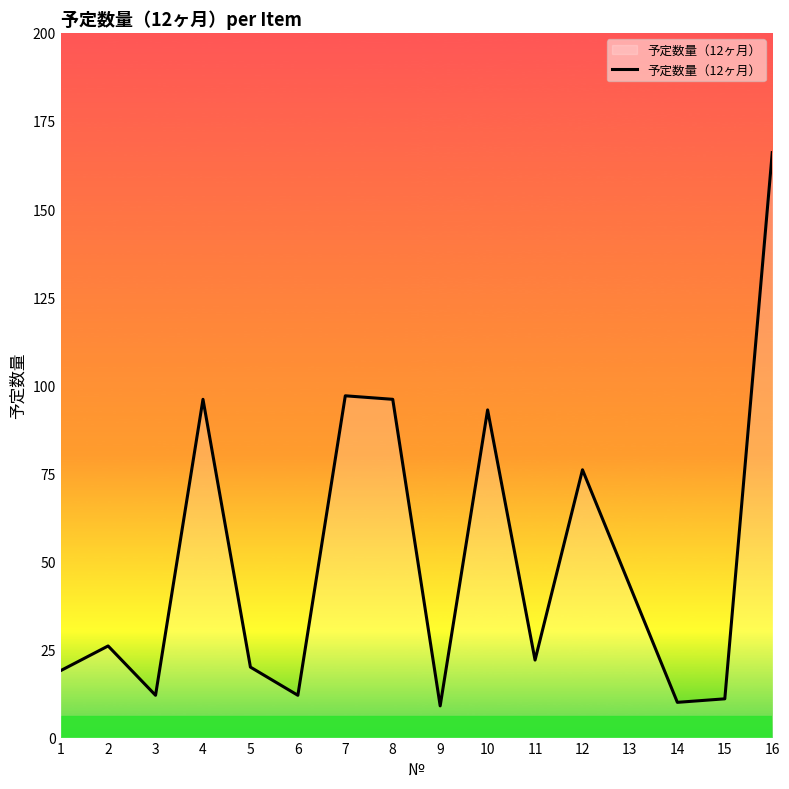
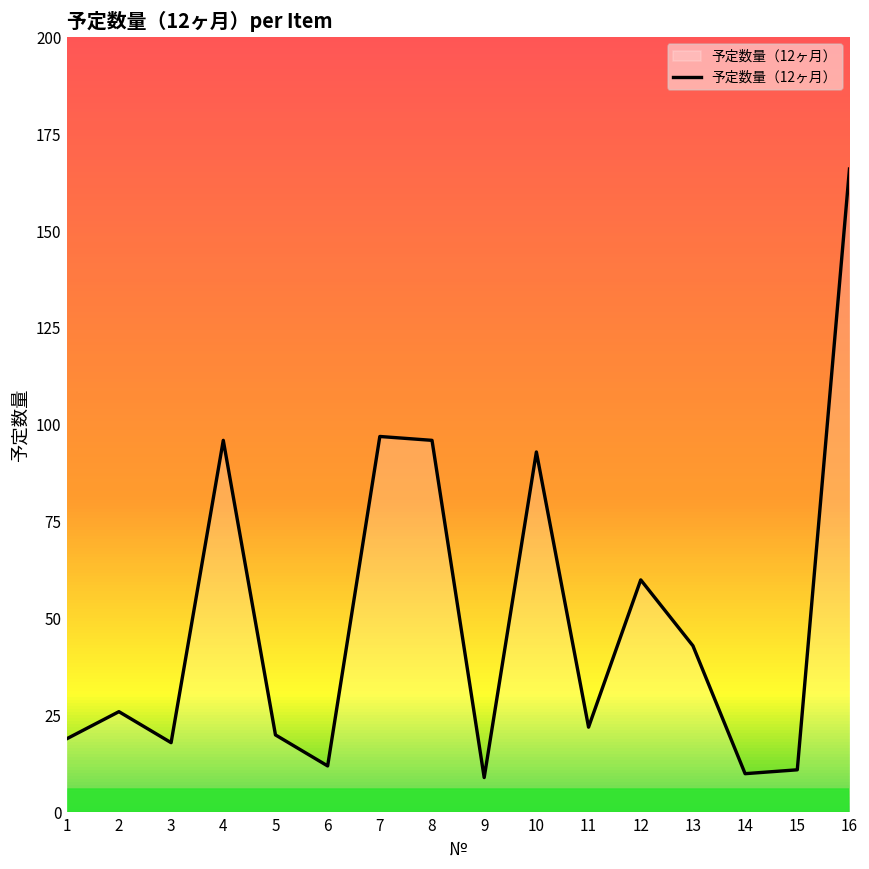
3: 12 -> 18
12: 76 -> 60
